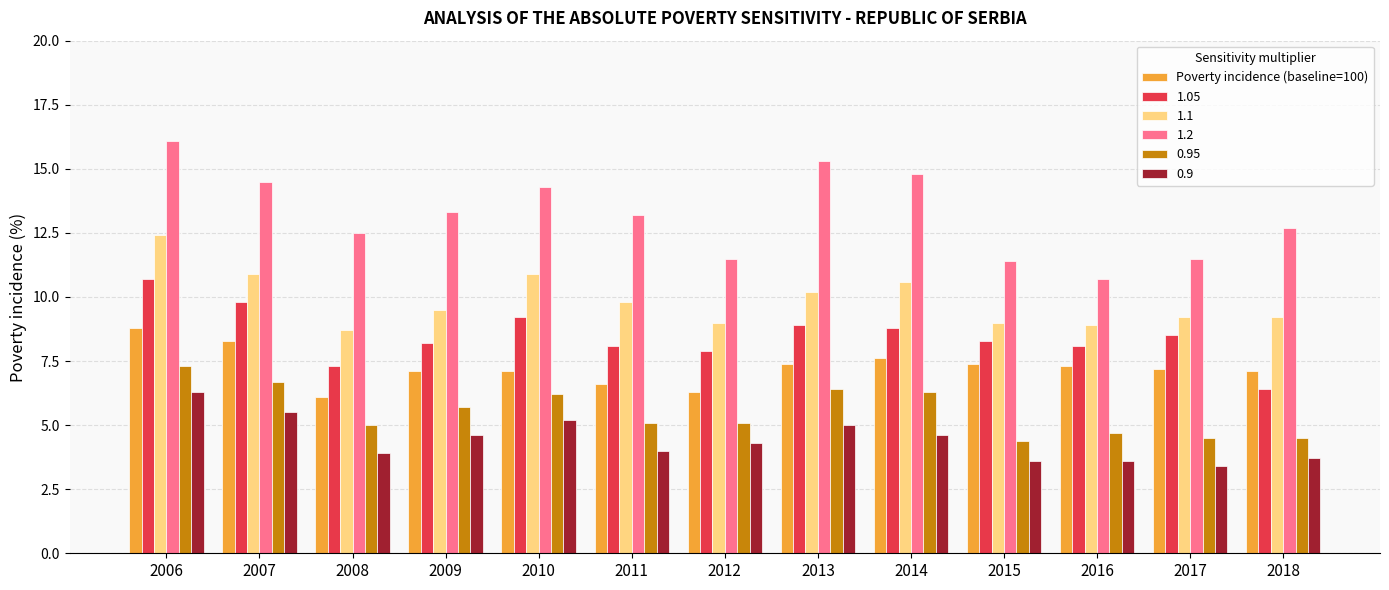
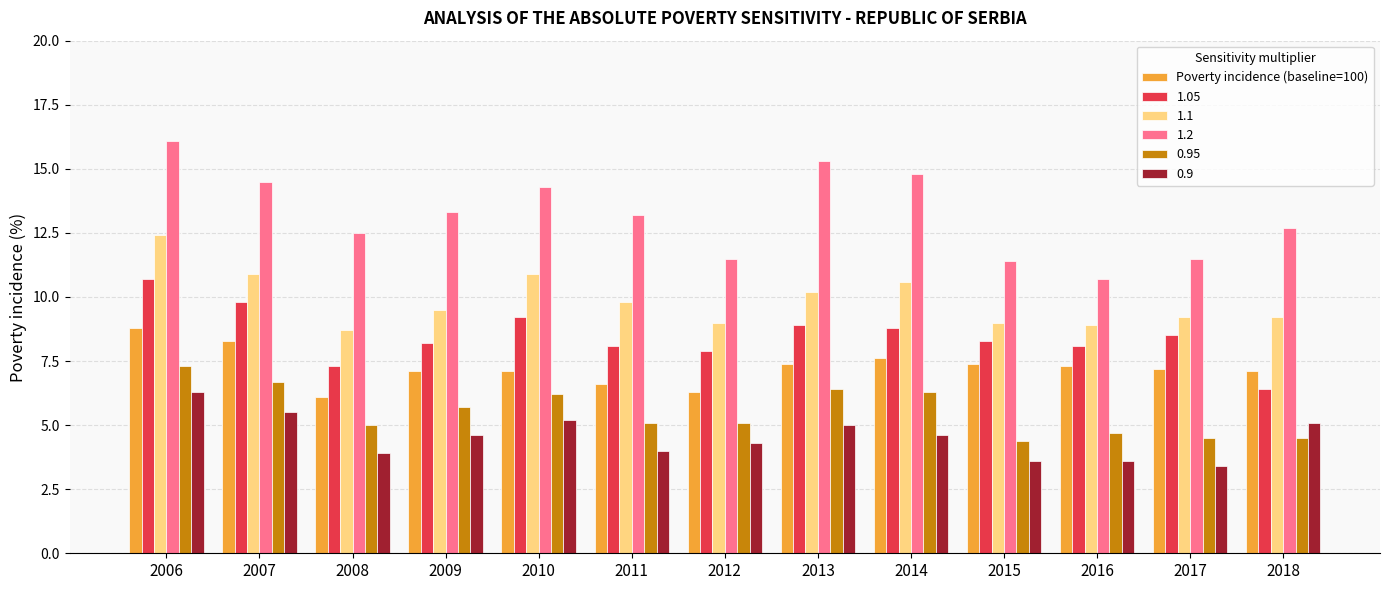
0.9, 2018: 3.7 -> 5.1
